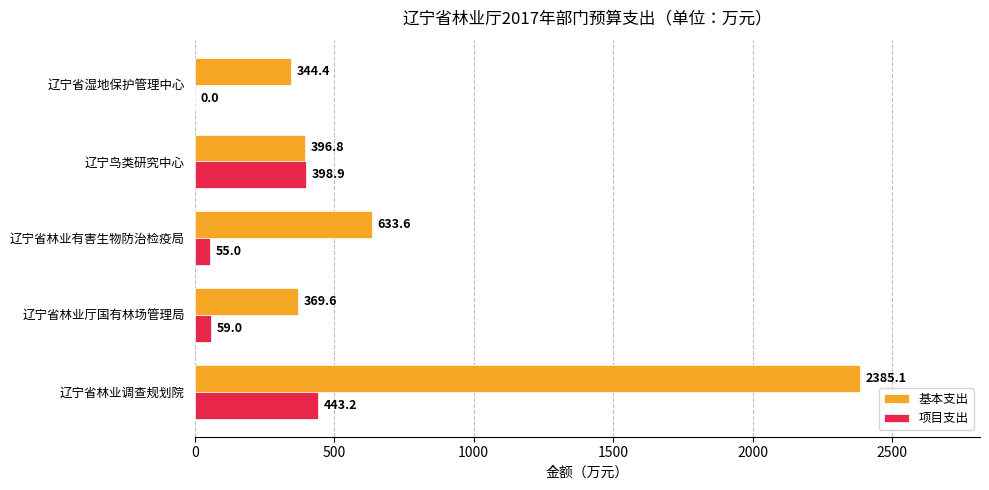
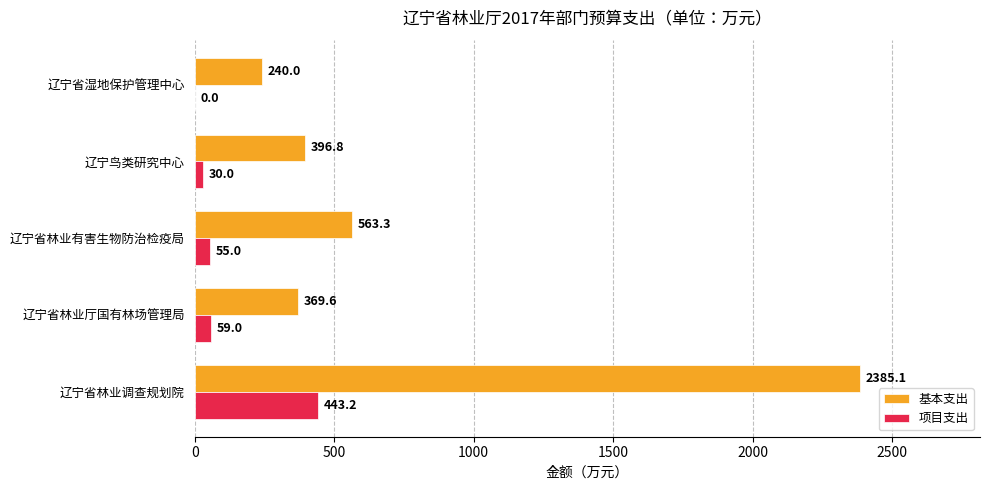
基本支出, 辽宁省湿地保护管理中心: 344.4 -> 240.0
项目支出, 辽宁鸟类研究中心: 398.9 -> 30.0
基本支出, 辽宁省林业有害生物防治检疫局: 633.6 -> 563.3
